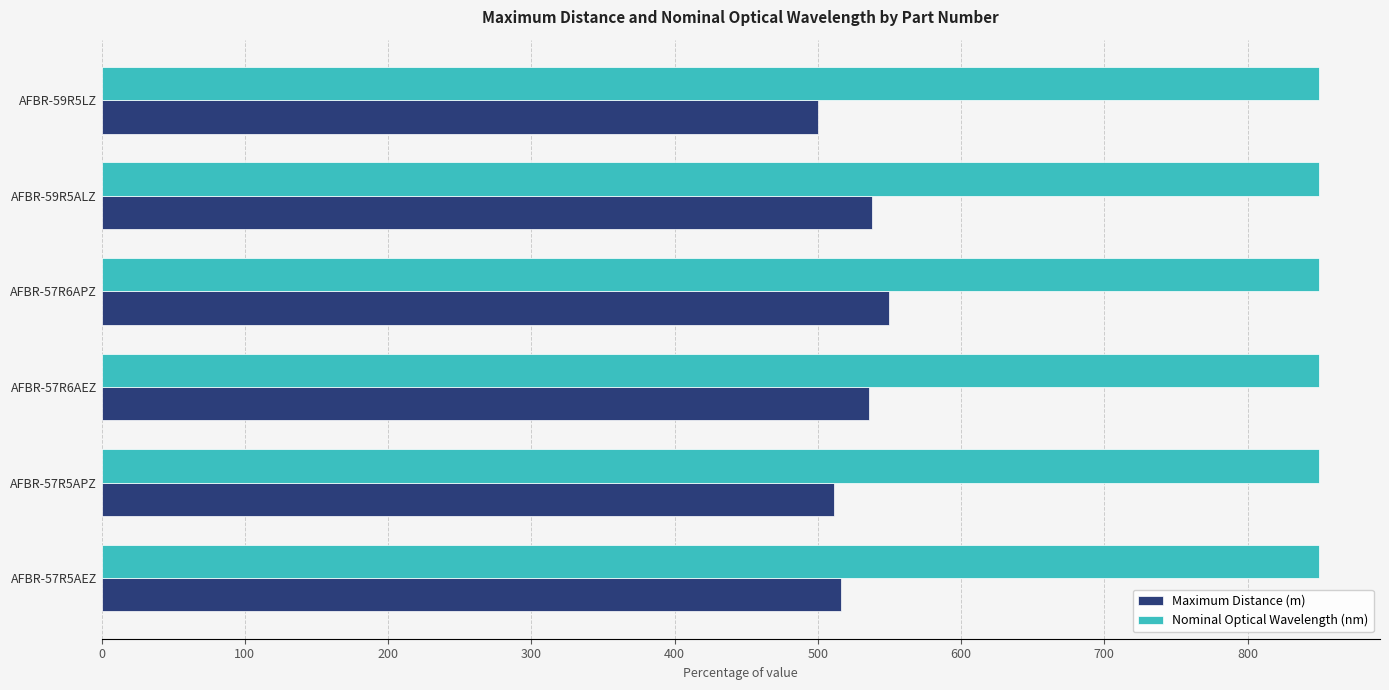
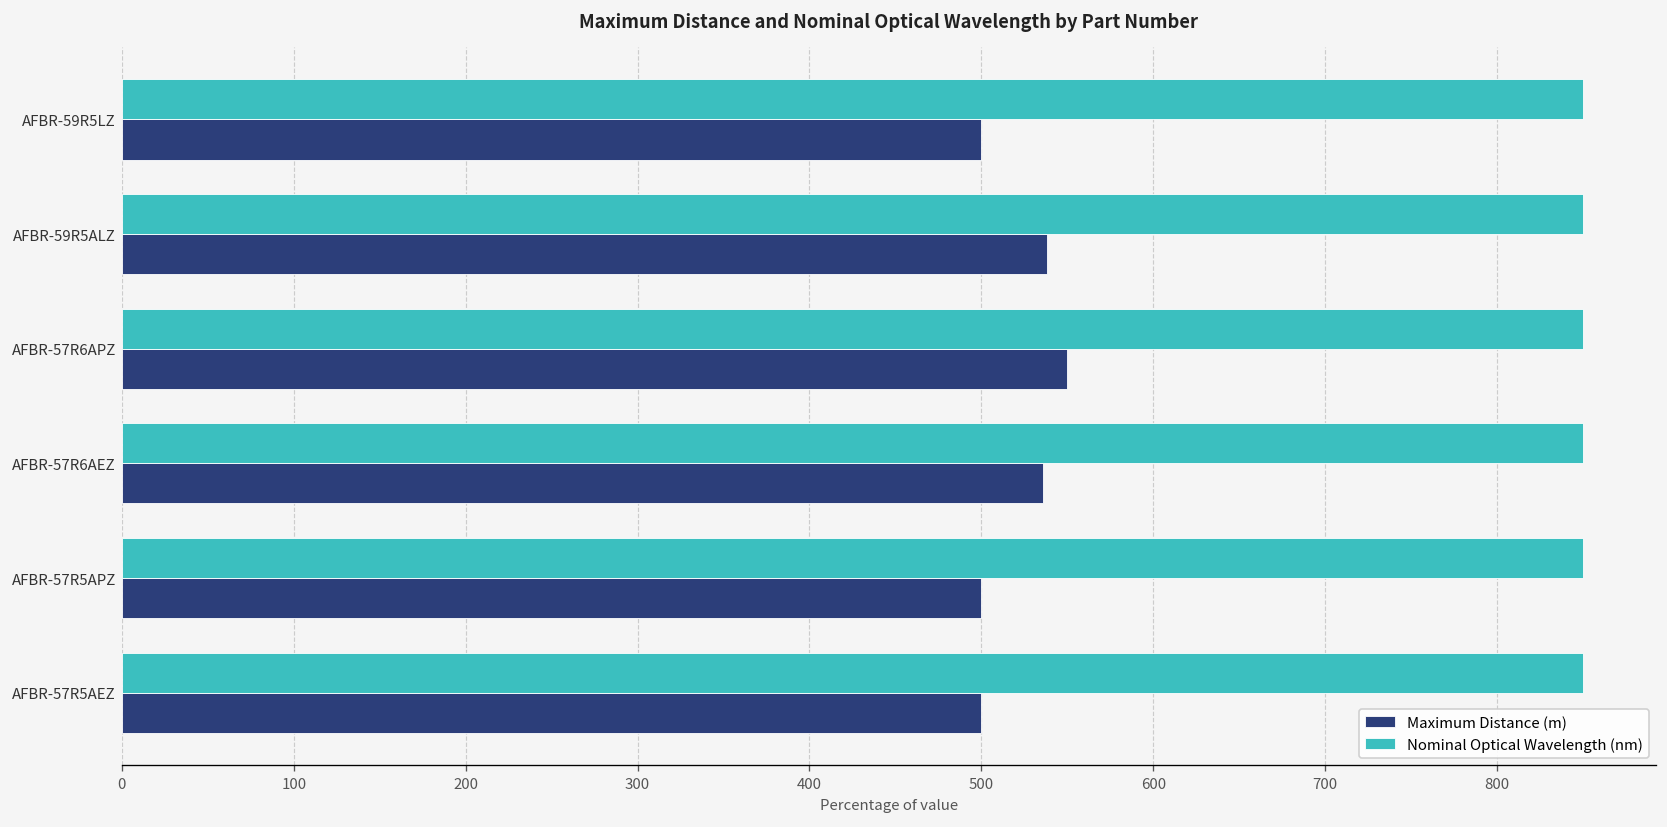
Maximum Distance (m), AFBR-57R5APZ: 511 -> 500
Maximum Distance (m), AFBR-57R5AEZ: 516 -> 500
